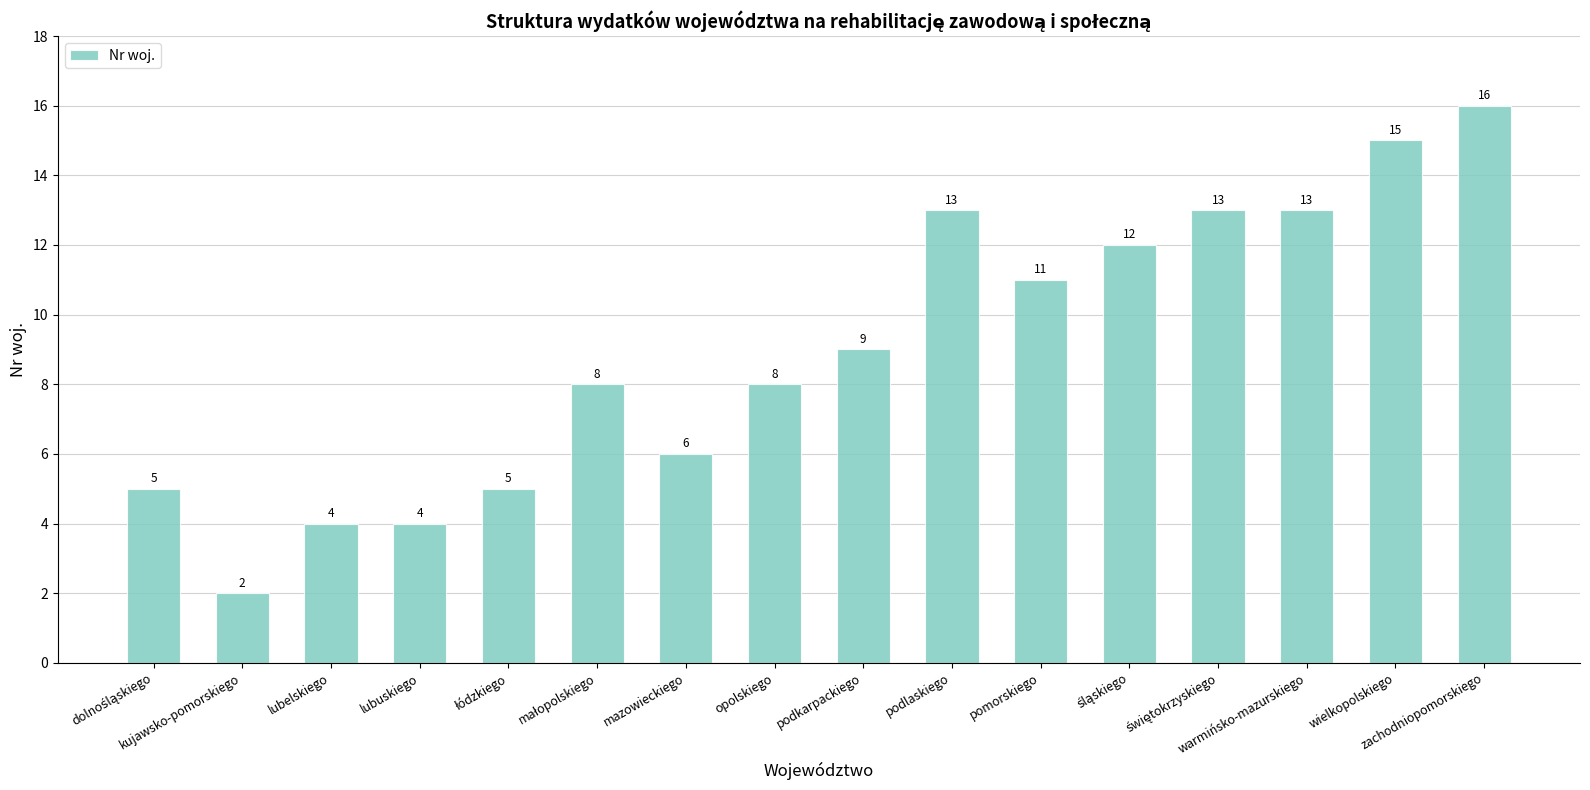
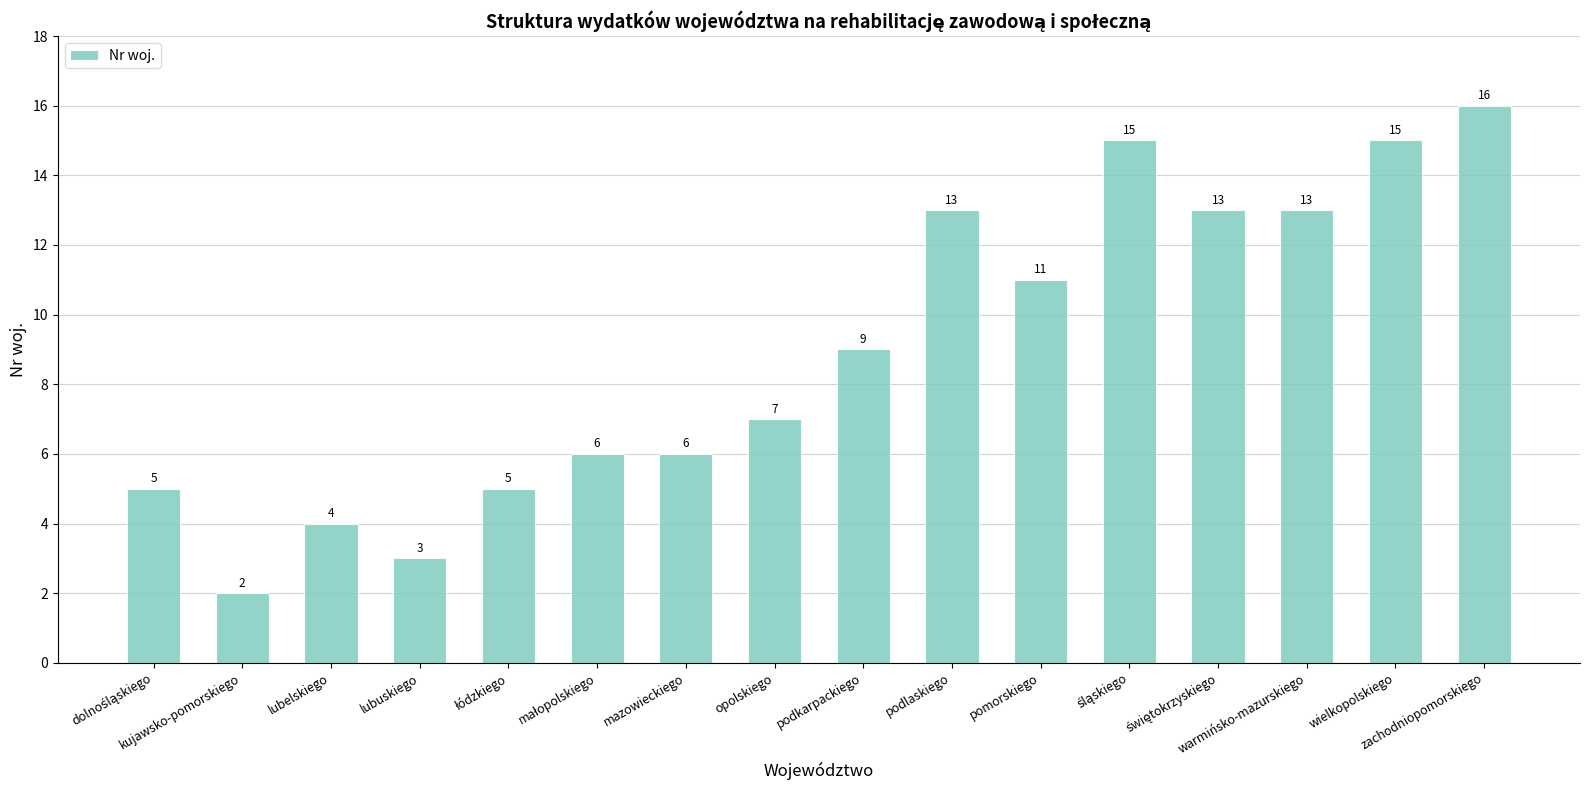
lubuskiego: 4 -> 3
małopolskiego: 8 -> 6
opolskiego: 8 -> 7
śląskiego: 12 -> 15
